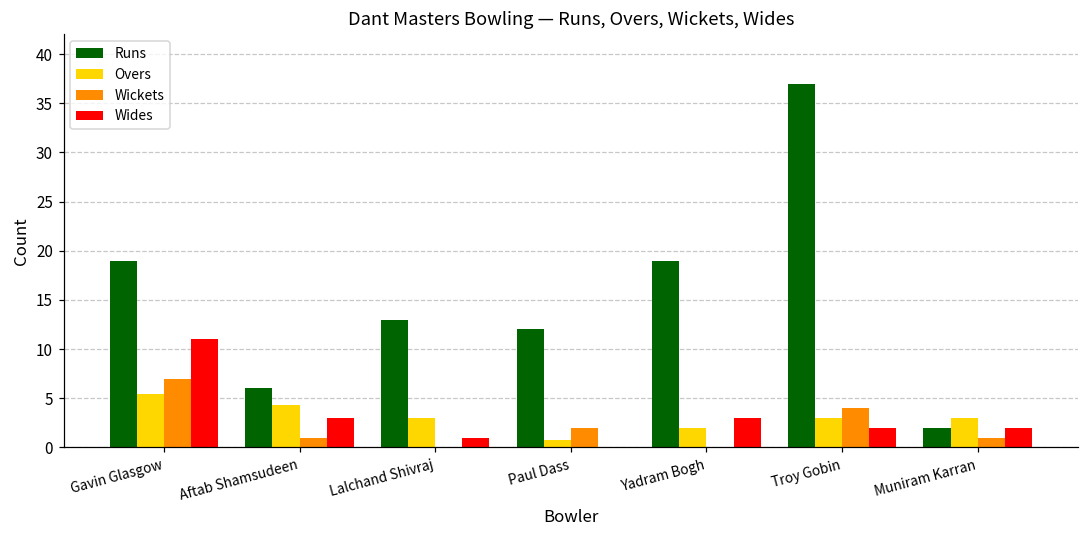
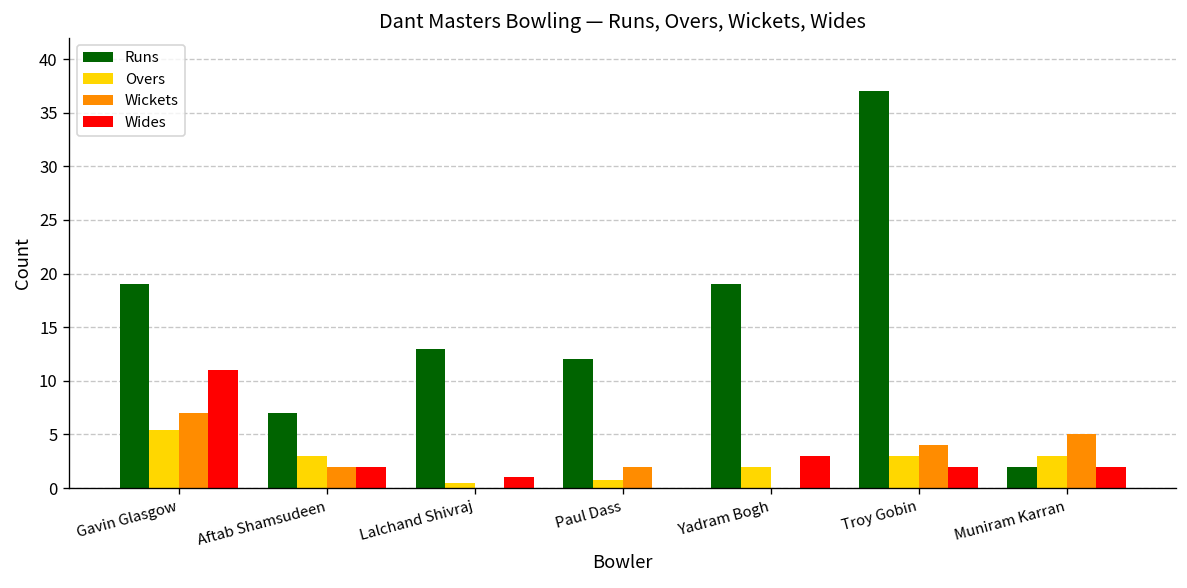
Runs, Aftab Shamsudeen: 6 -> 7
Overs, Aftab Shamsudeen: 4 -> 3
Wickets, Aftab Shamsudeen: 1 -> 2
Wides, Aftab Shamsudeen: 3 -> 2
Overs, Lalchand Shivraj: 3 -> 1
Wickets, Muniram Karran: 1 -> 5
